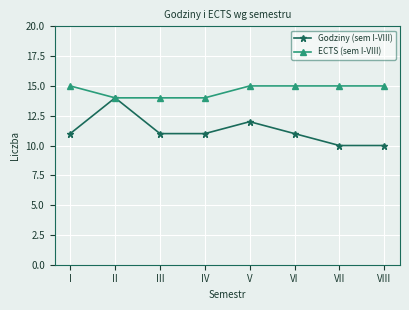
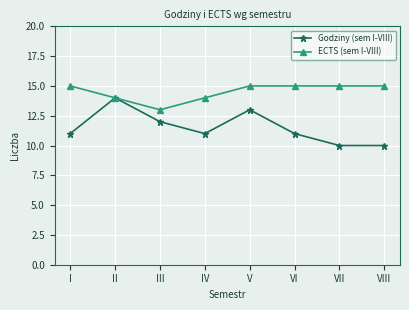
Godziny (sem I-VIII), III: 11 -> 12
ECTS (sem I-VIII), III: 14 -> 13
Godziny (sem I-VIII), V: 12 -> 13
